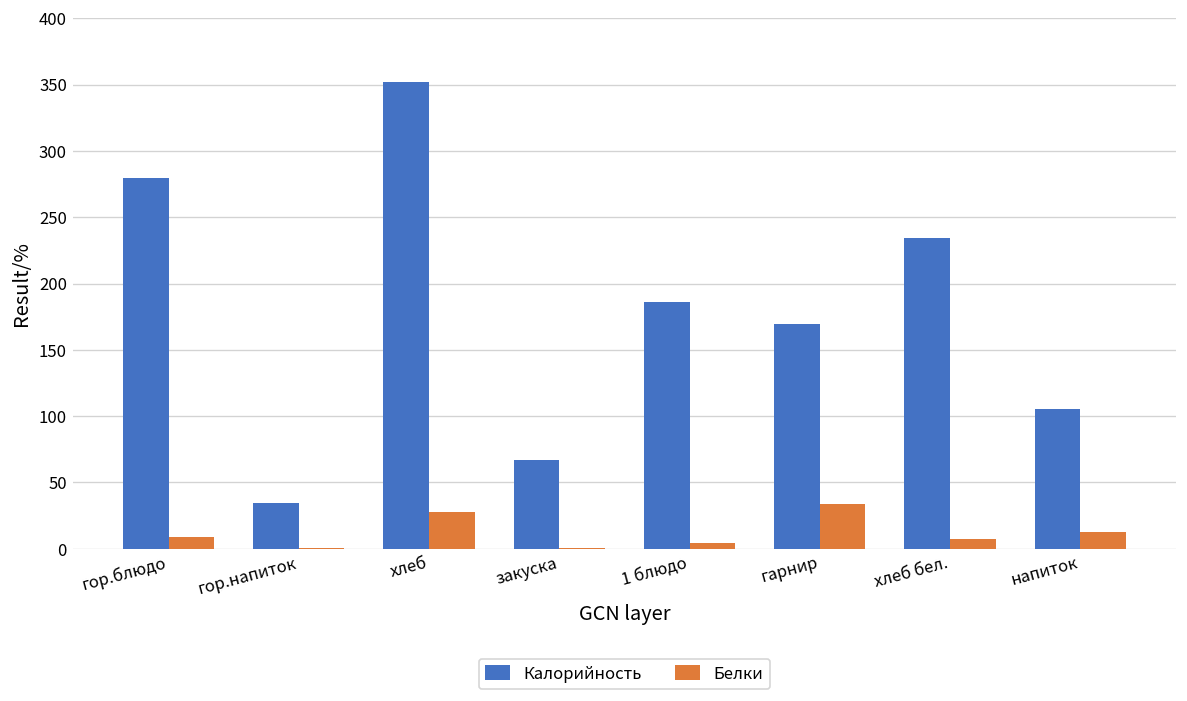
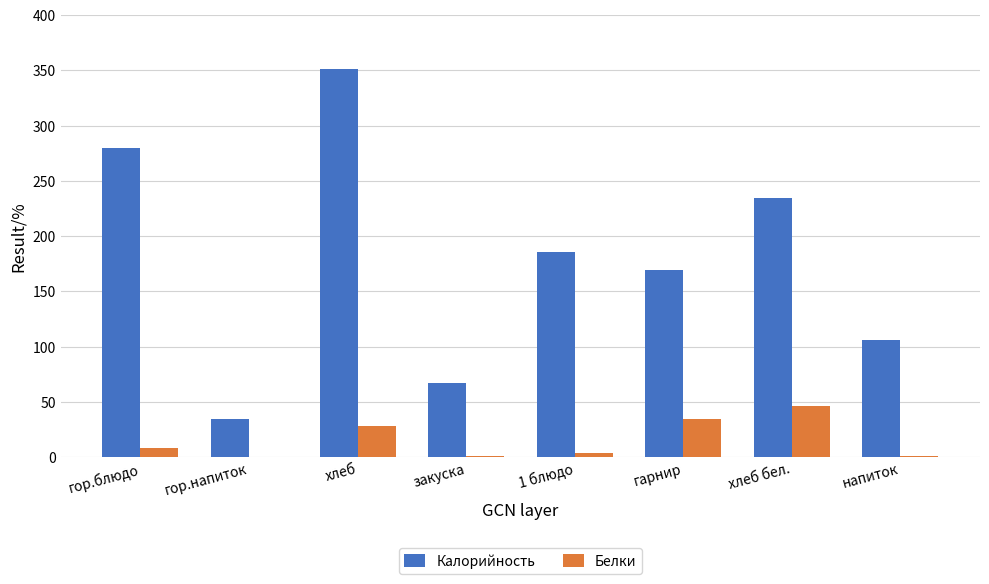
Белки, хлеб бел.: 8 -> 46
Белки, напиток: 13 -> 1
